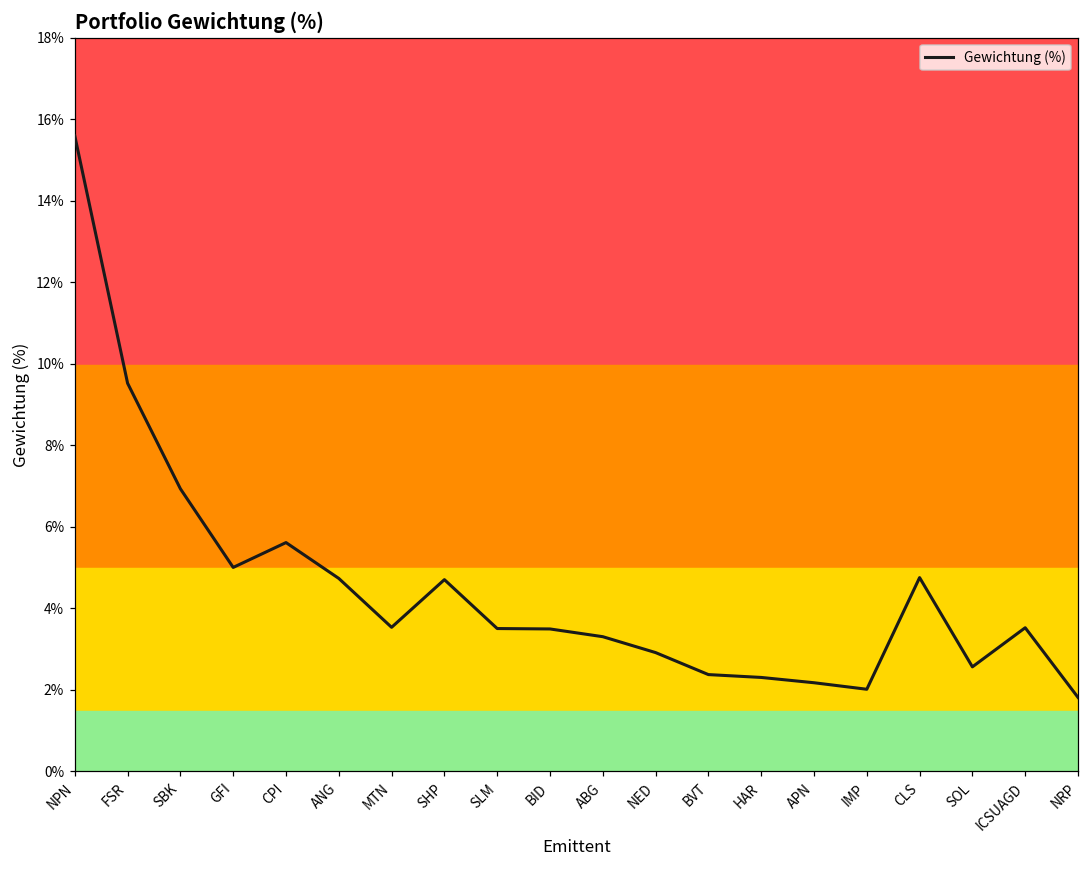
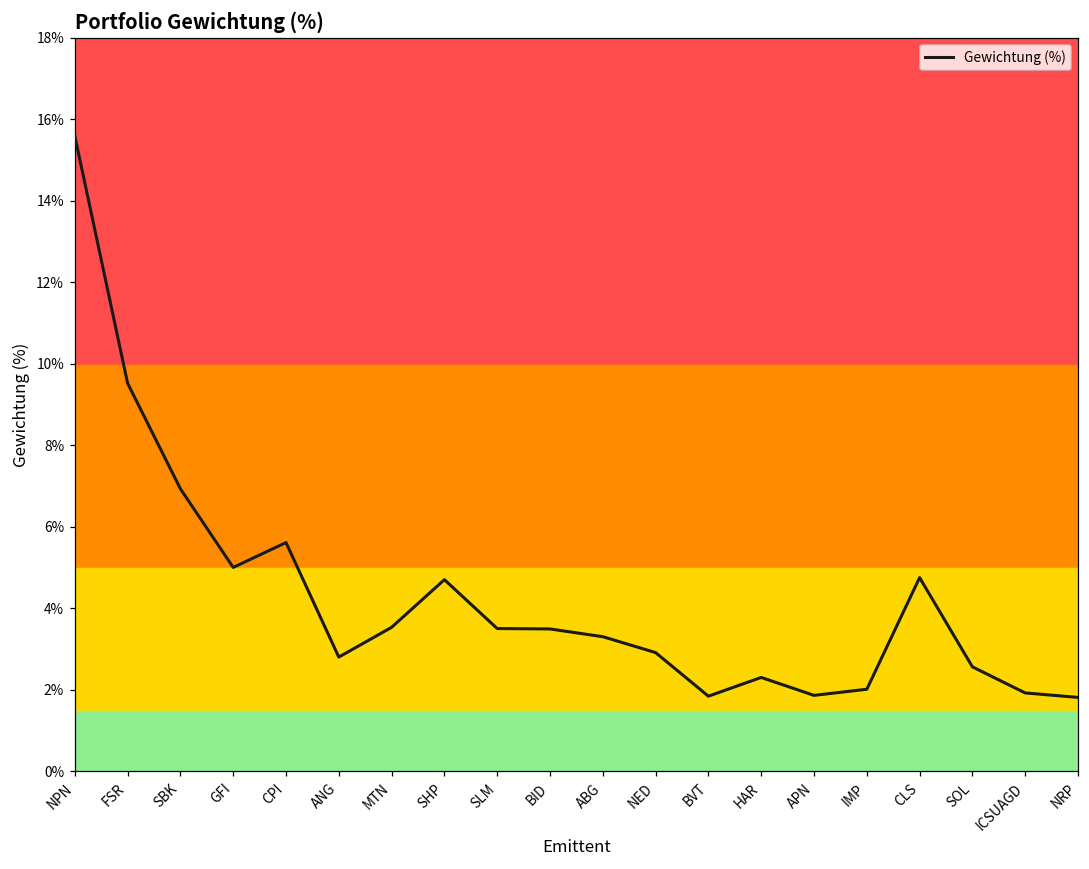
ANG: 4.7% -> 2.8%
BVT: 2.4% -> 1.8%
APN: 2.2% -> 1.9%
ICSUAGD: 3.5% -> 1.9%
